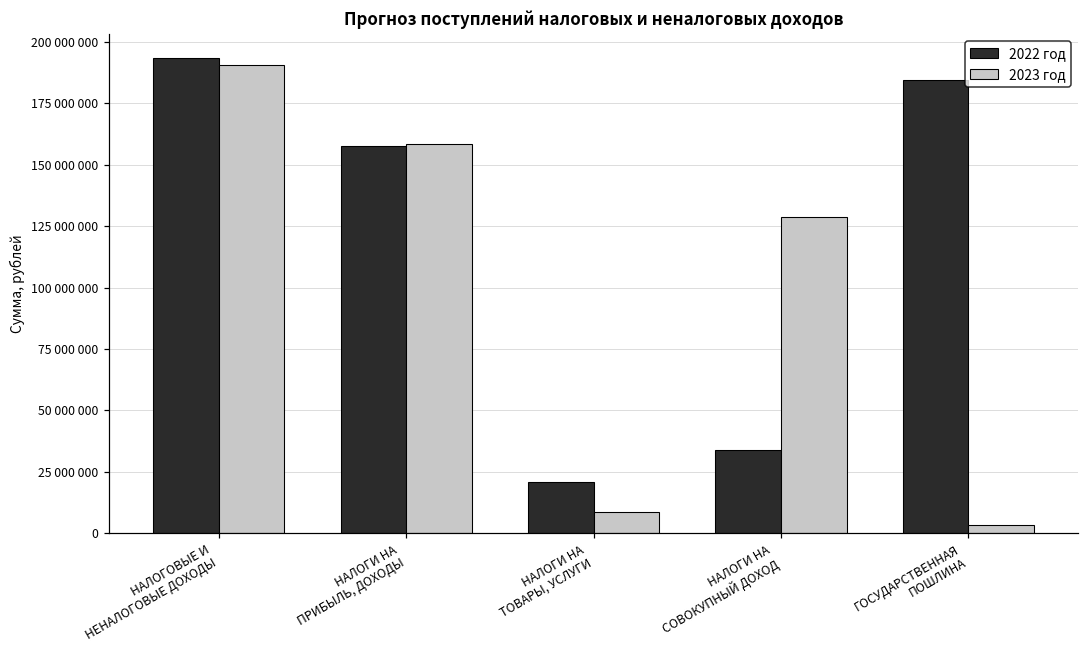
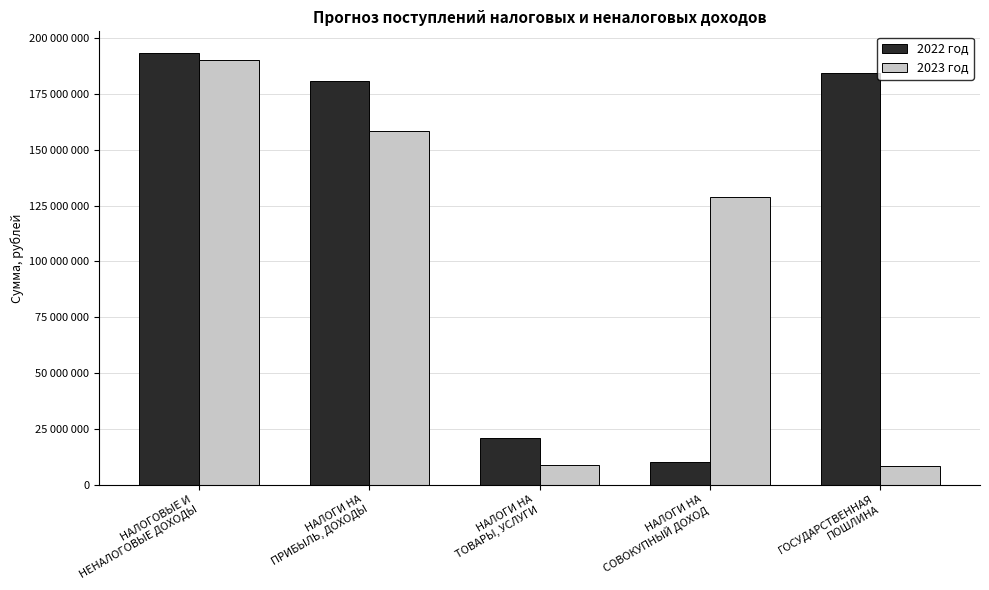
2022 год, НАЛОГИ НА ПРИБЫЛЬ, ДОХОДЫ: 158000000 -> 181000000
2022 год, НАЛОГИ НА СОВОКУПНЫЙ ДОХОД: 34000000 -> 10000000
2023 год, ГОСУДАРСТВЕННАЯ ПОШЛИНА: 3000000 -> 8000000
